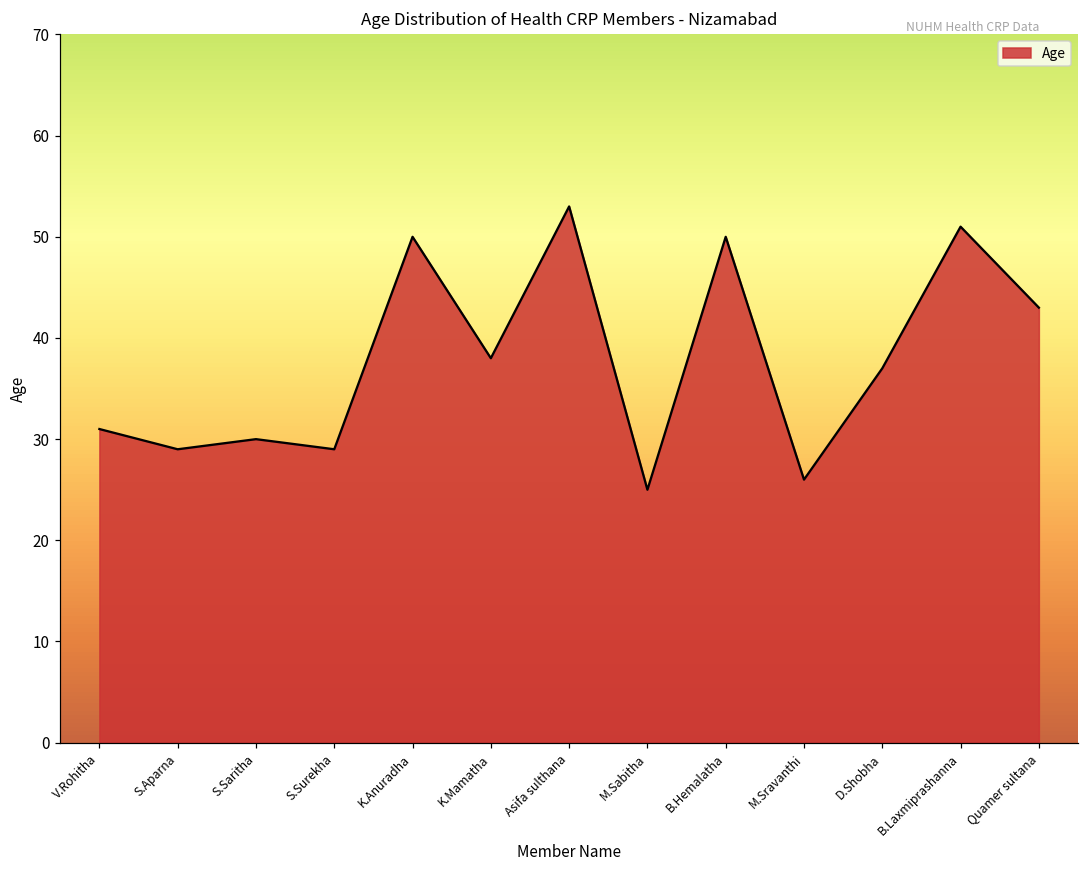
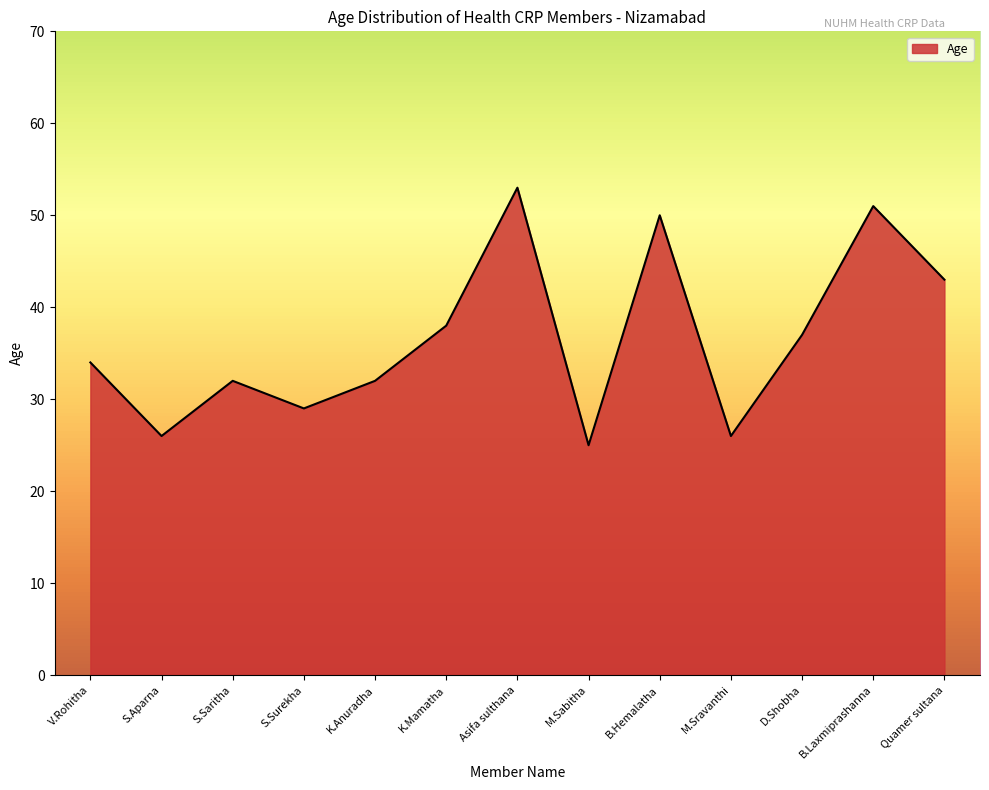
V.Rohitha: 31 -> 34
S.Aparna: 29 -> 26
S.Saritha: 30 -> 32
K.Anuradha: 50 -> 32
